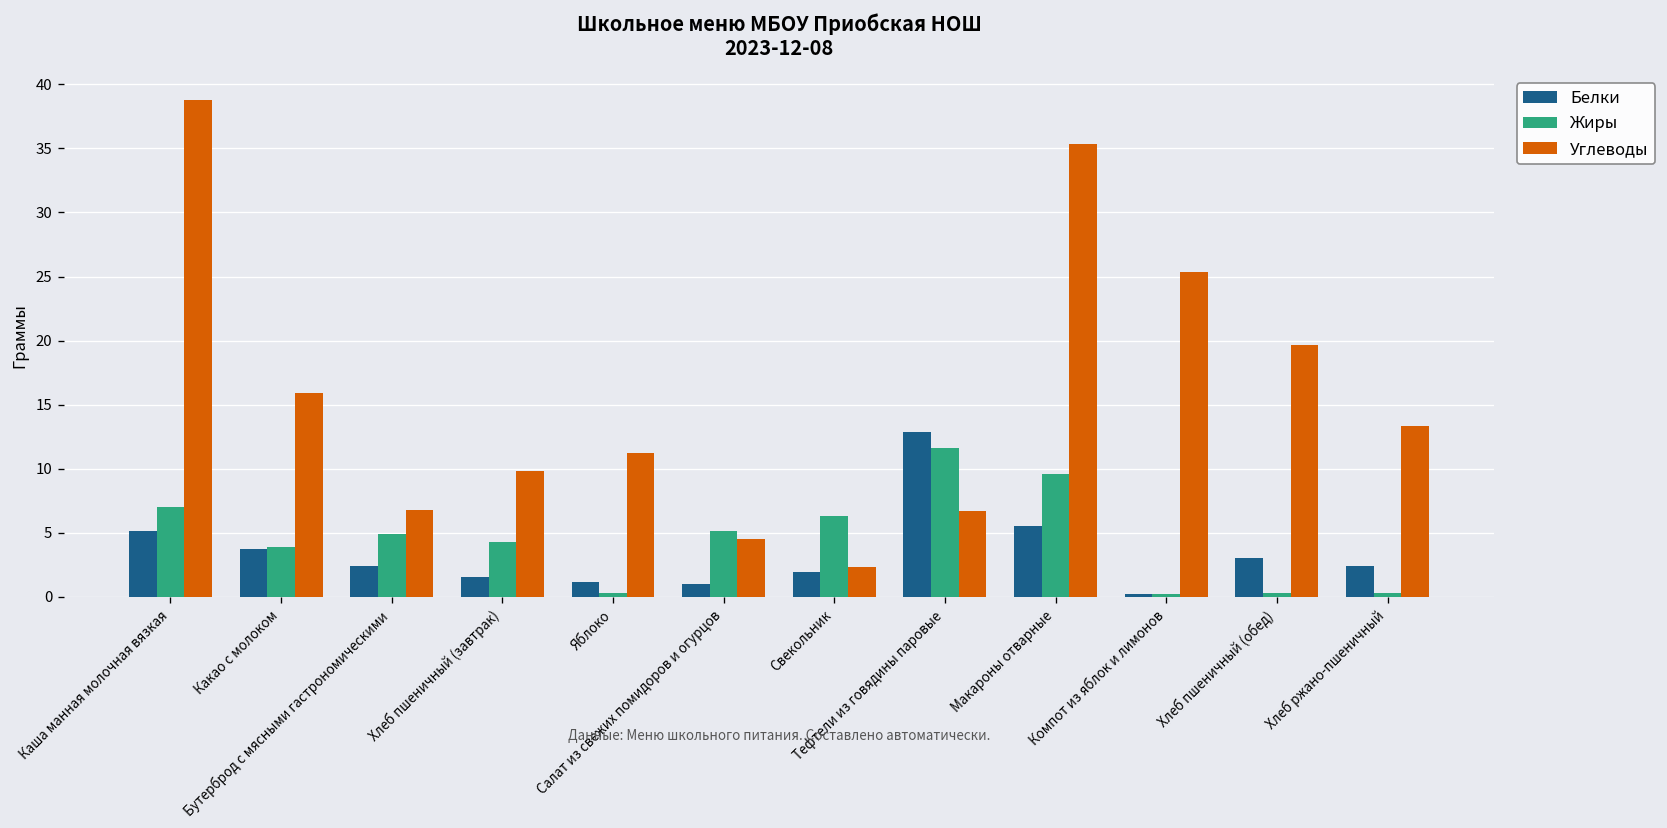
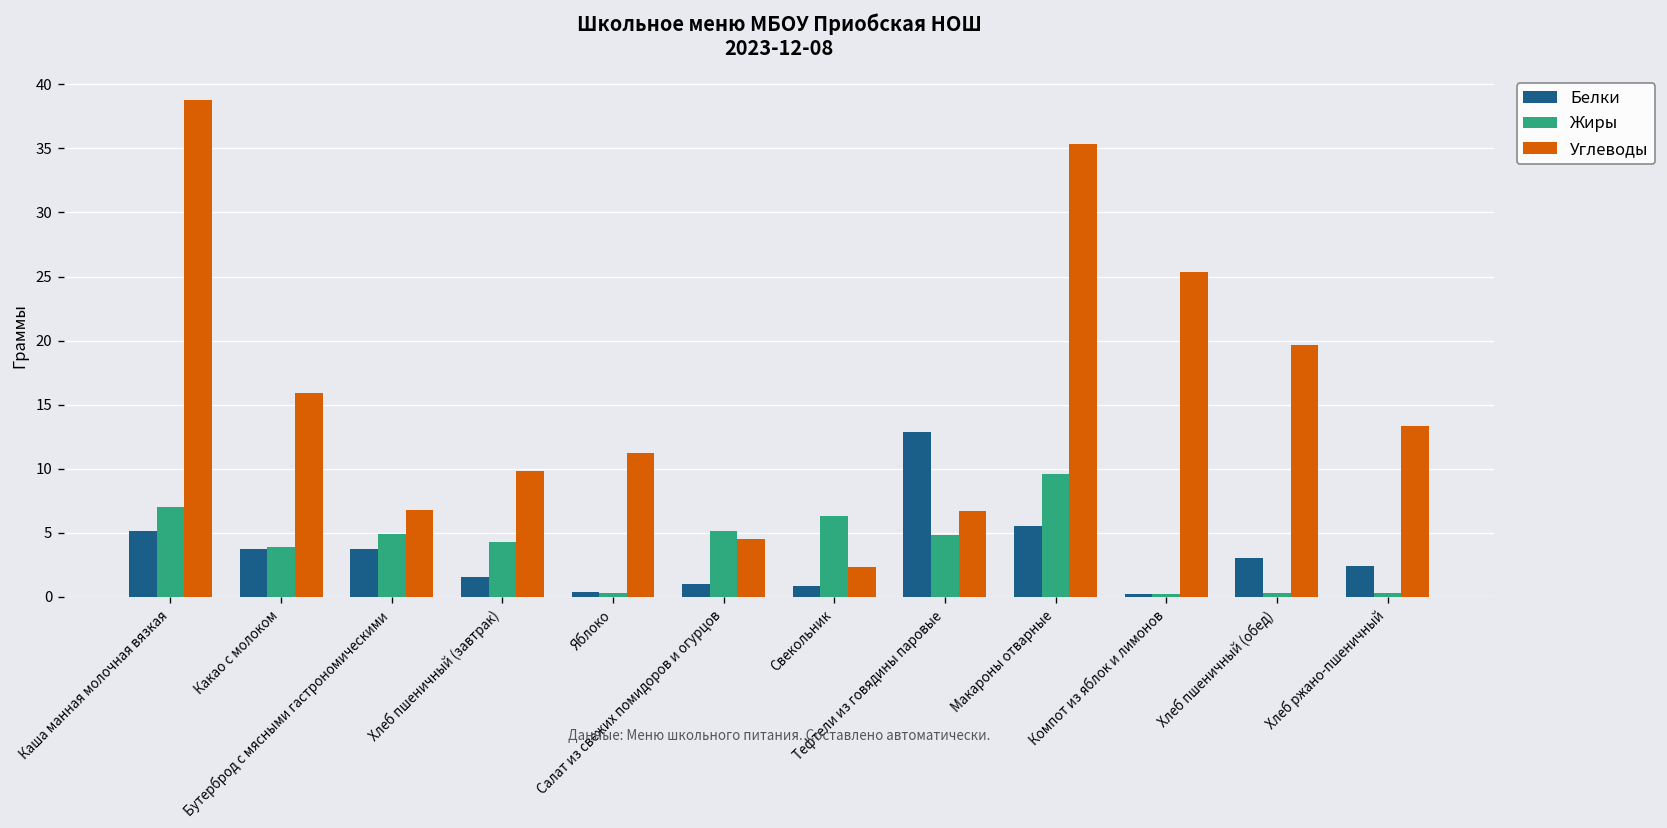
Белки, Бутерброд с мясными гастрономическими: 2.4 -> 3.7
Белки, Яблоко: 1.2 -> 0.4
Белки, Свекольник: 1.9 -> 0.8
Жиры, Тефтели из говядины паровые: 11.6 -> 4.8
